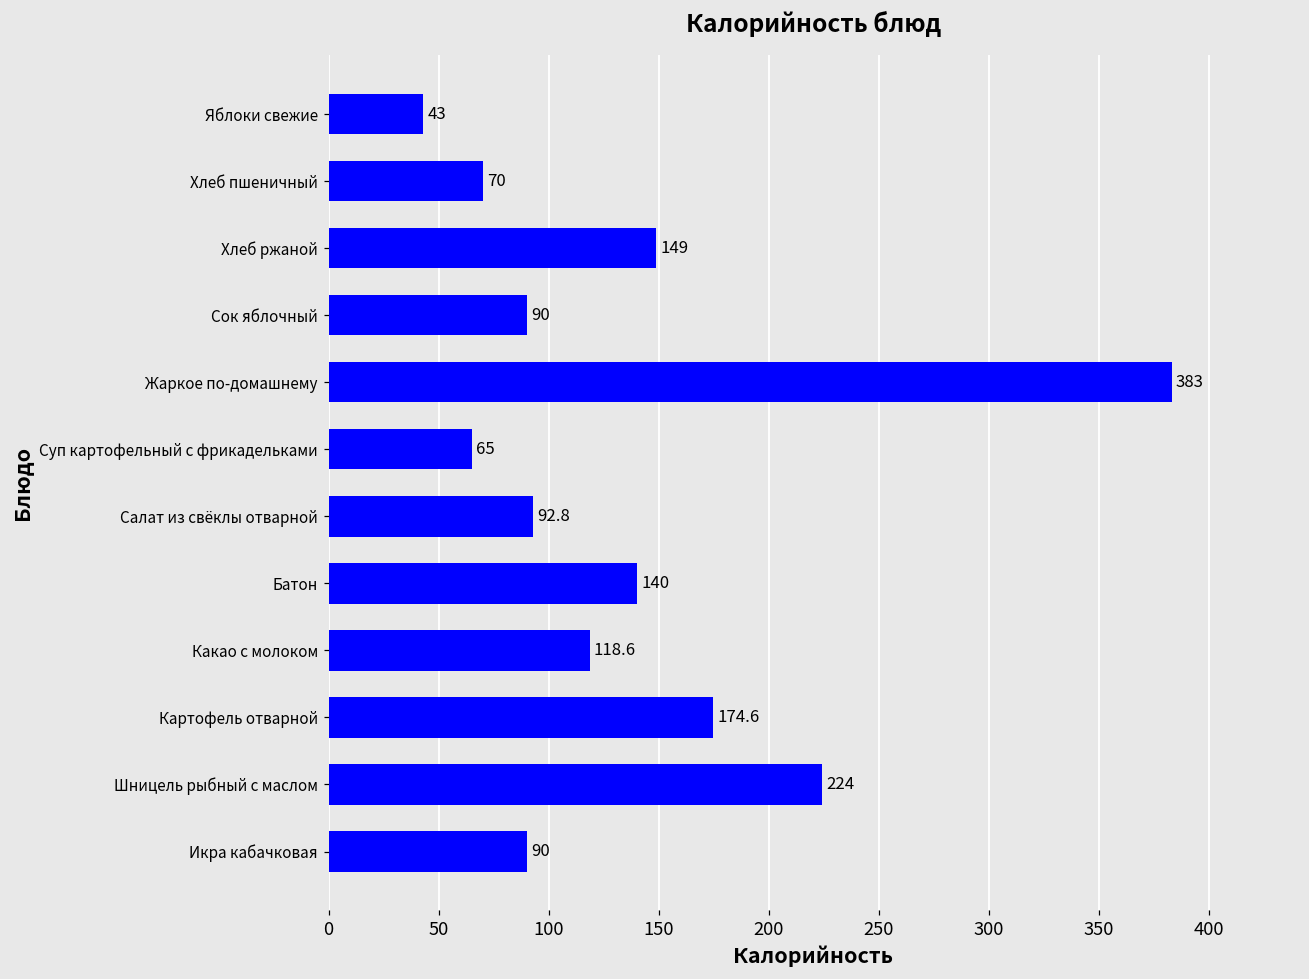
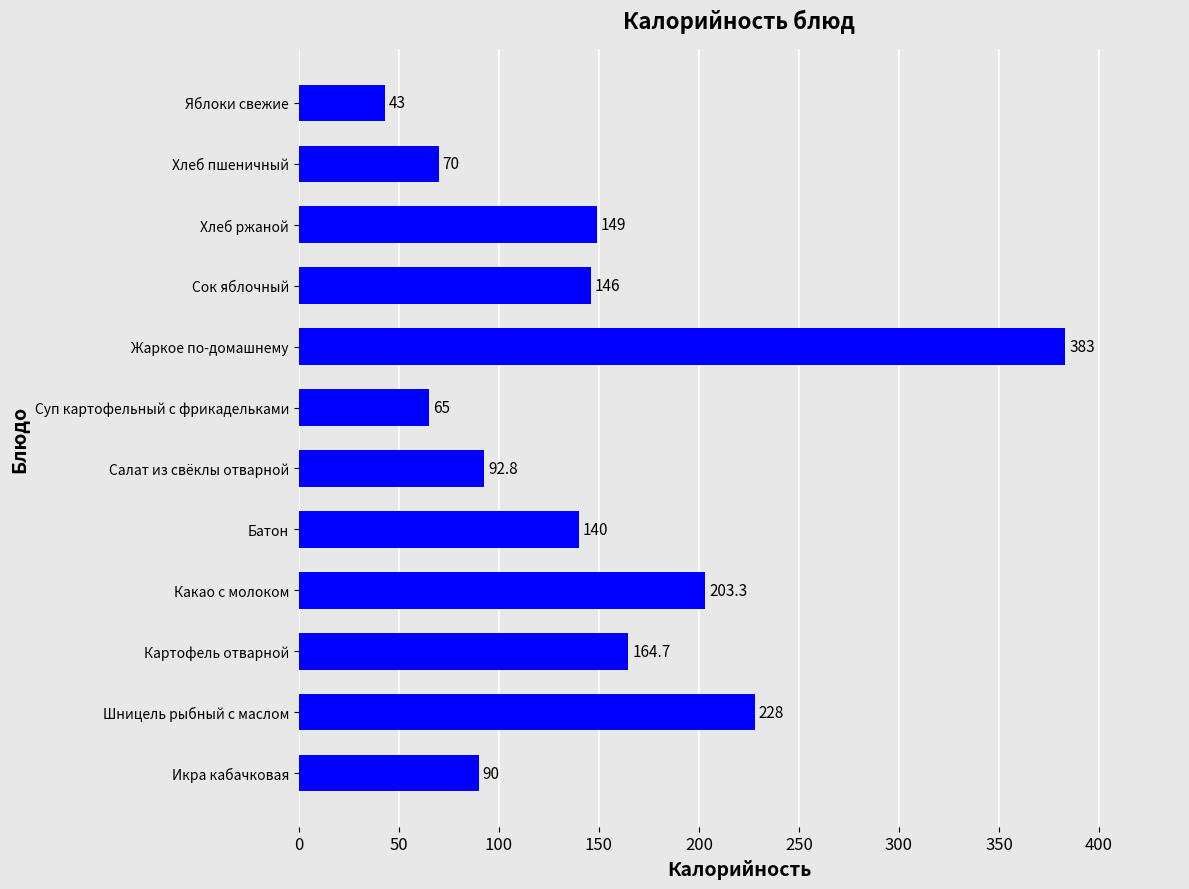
Сок яблочный: 90 -> 146
Какао с молоком: 118.6 -> 203.3
Картофель отварной: 174.6 -> 164.7
Шницель рыбный с маслом: 224 -> 228
